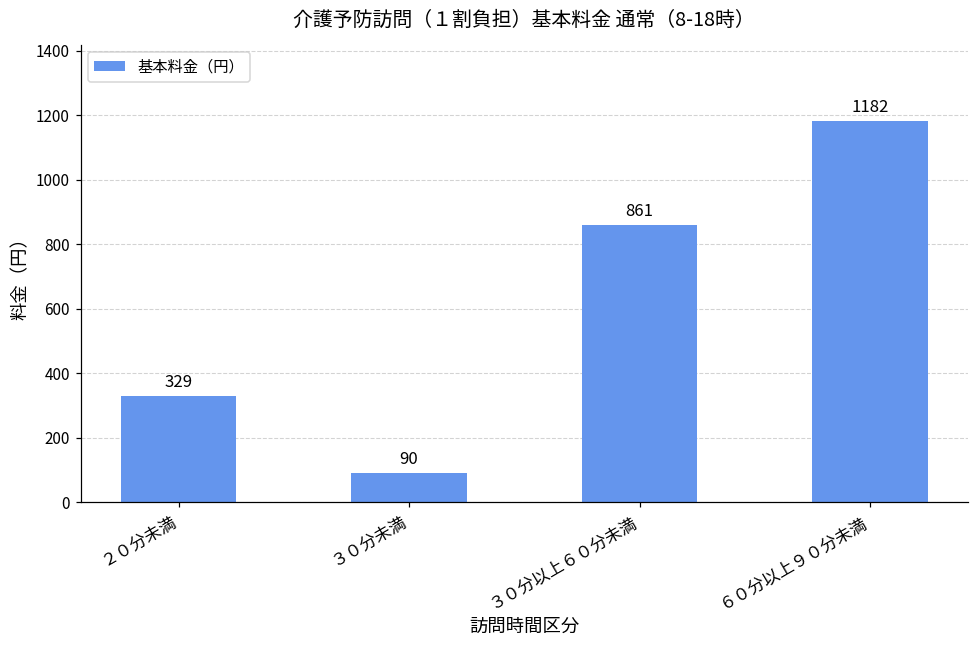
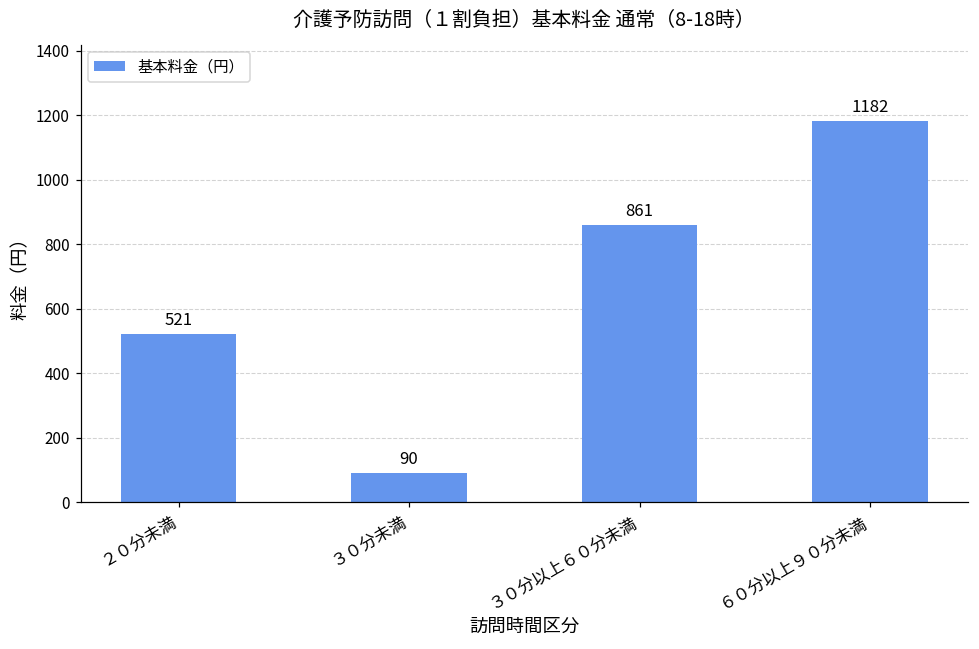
２０分未満: 329 -> 521
